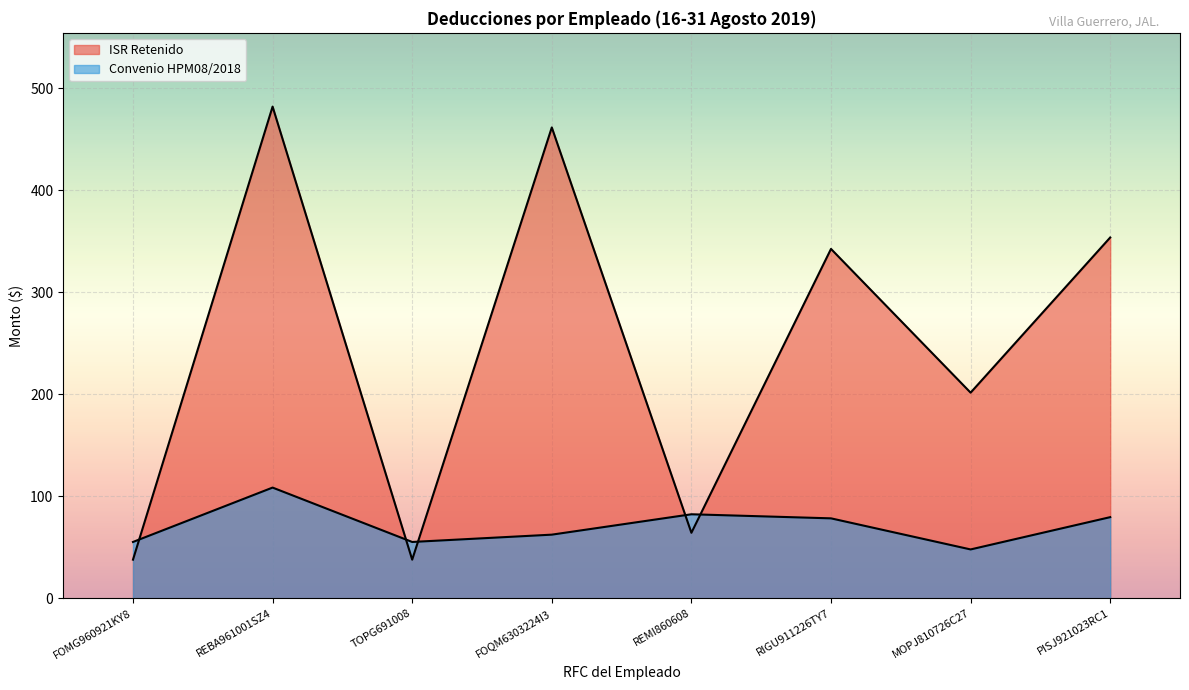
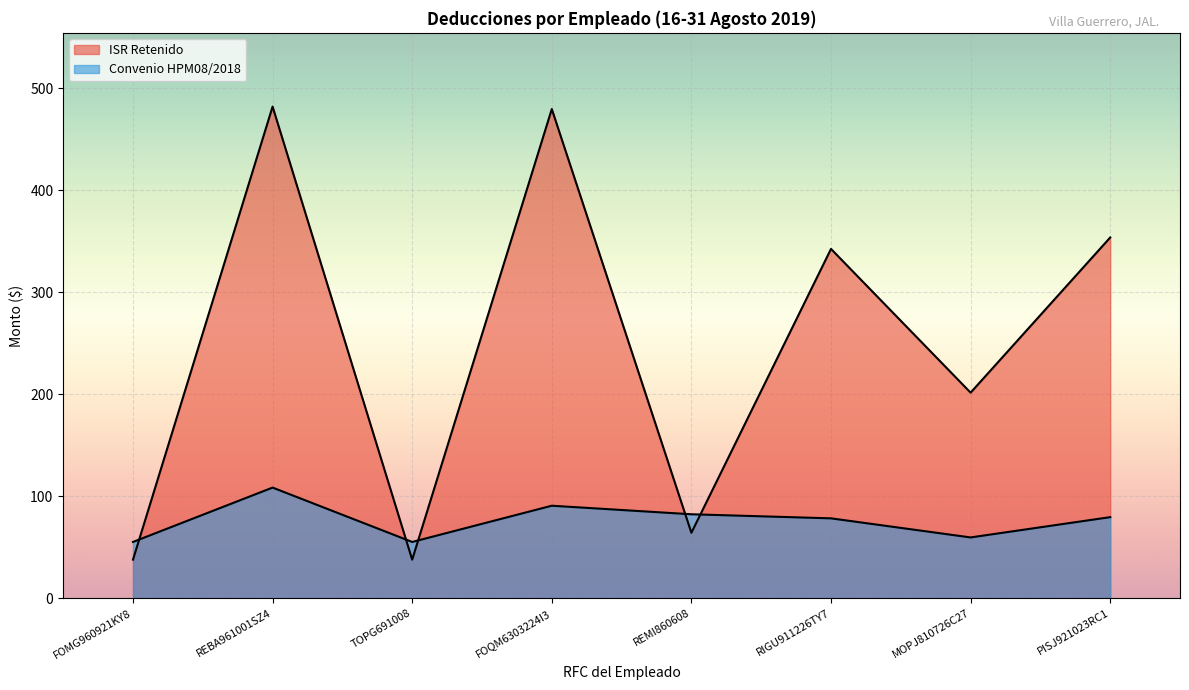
ISR Retenido, FOQM6303224I3: 462 -> 480
Convenio HPM08/2018, FOQM6303224I3: 62 -> 91
Convenio HPM08/2018, MOPJ810726C27: 48 -> 60
